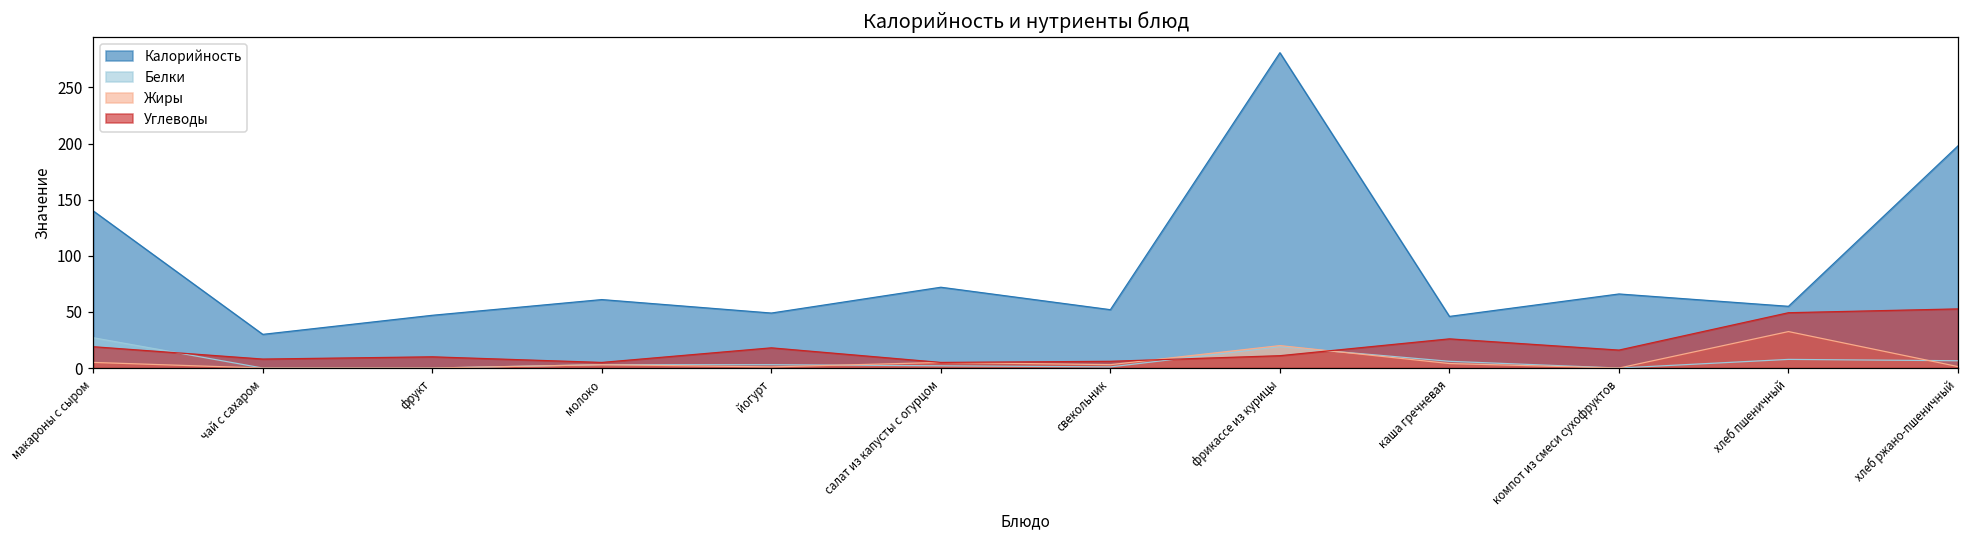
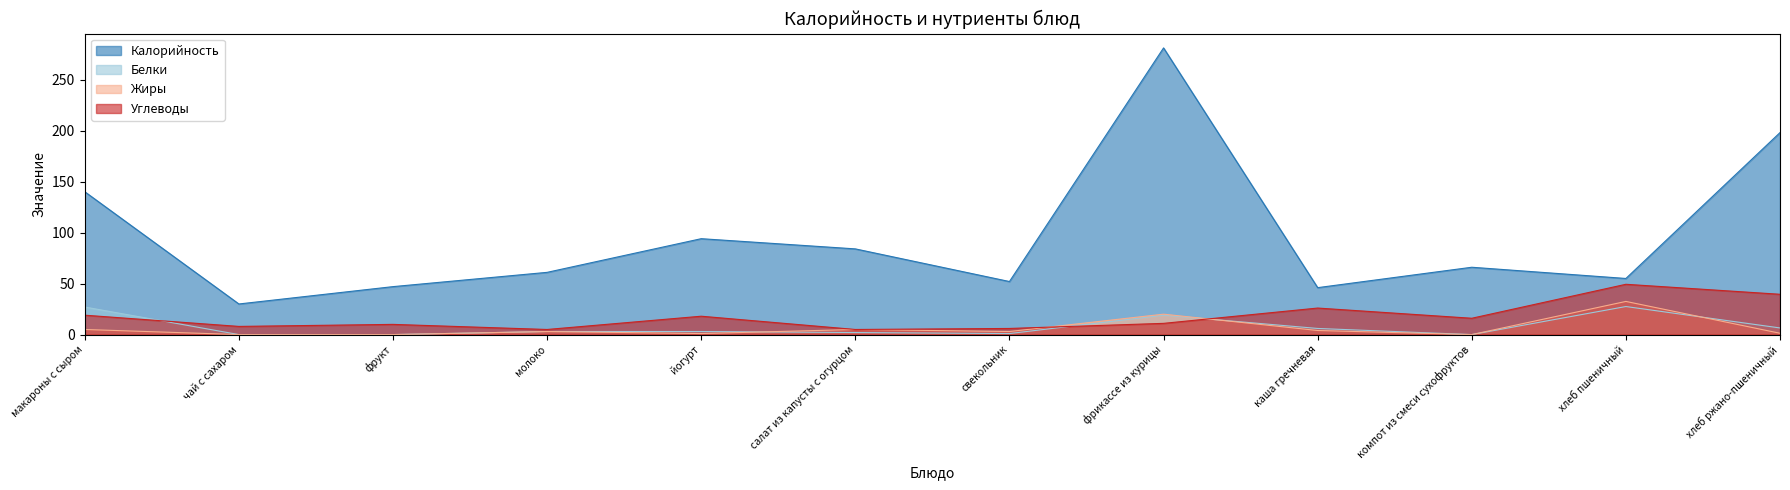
Калорийность, йогурт: 49 -> 94
Калорийность, салат из капусты с огурцом: 72 -> 84
Белки, хлеб пшеничный: 8 -> 28
Углеводы, хлеб ржано-пшеничный: 53 -> 40
